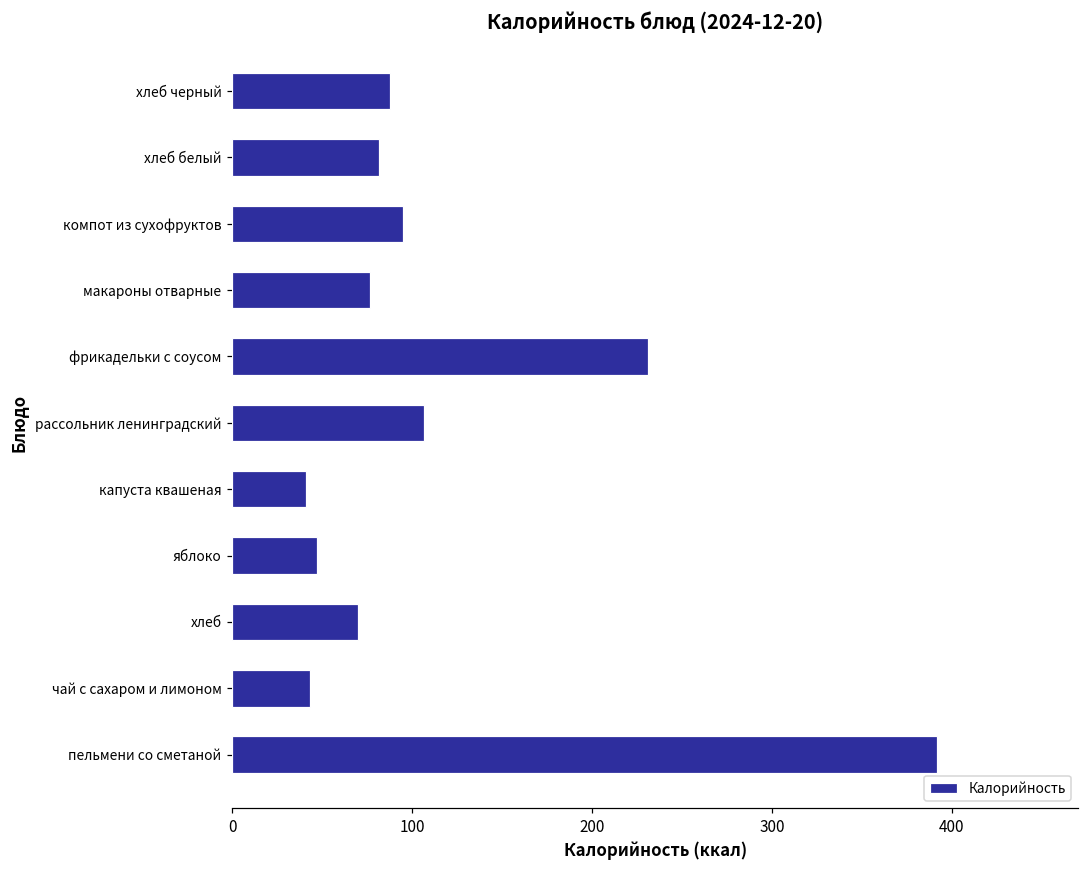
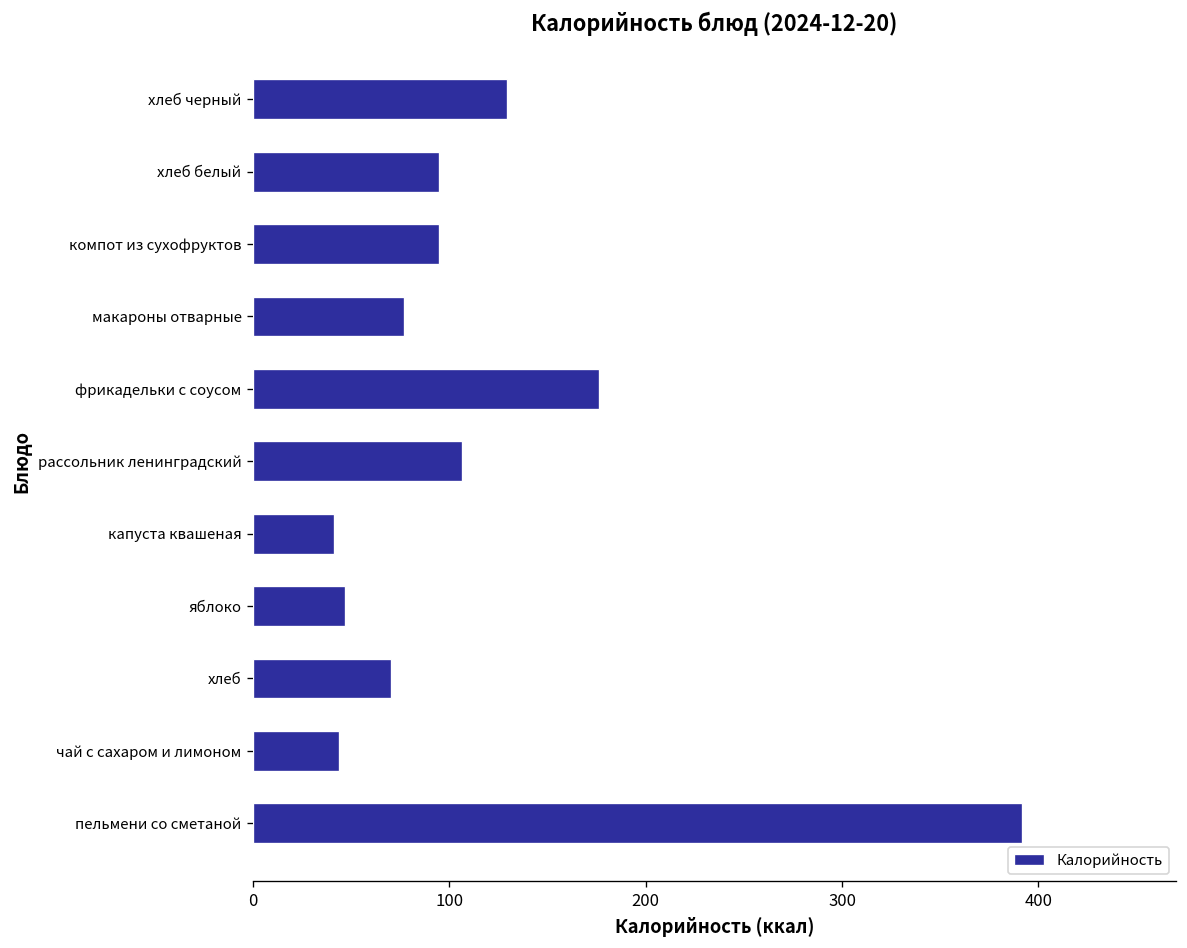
хлеб черный: 88 -> 129
хлеб белый: 81 -> 95
фрикадельки с соусом: 231 -> 176
